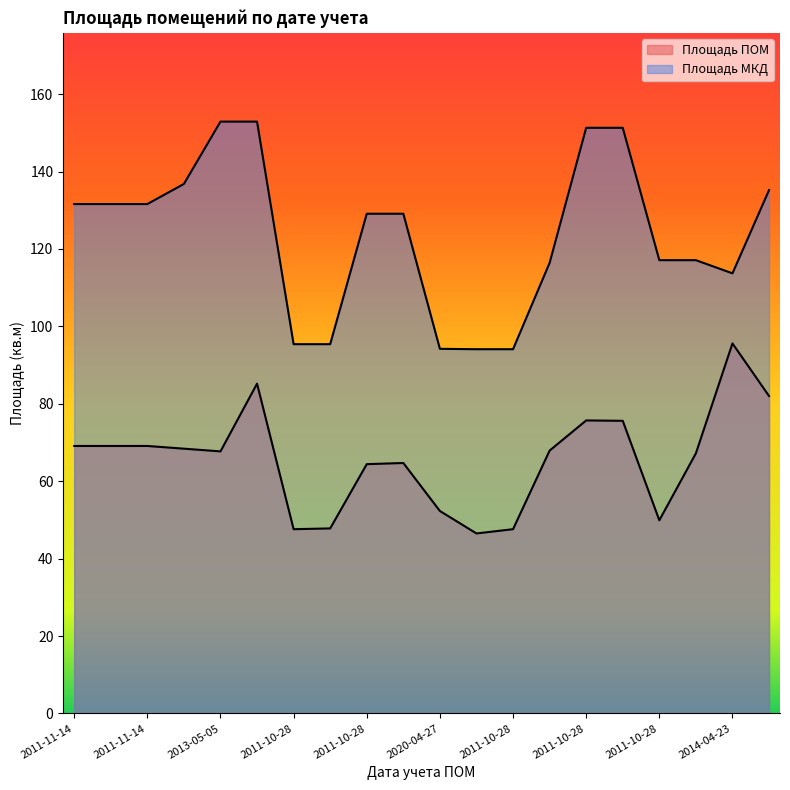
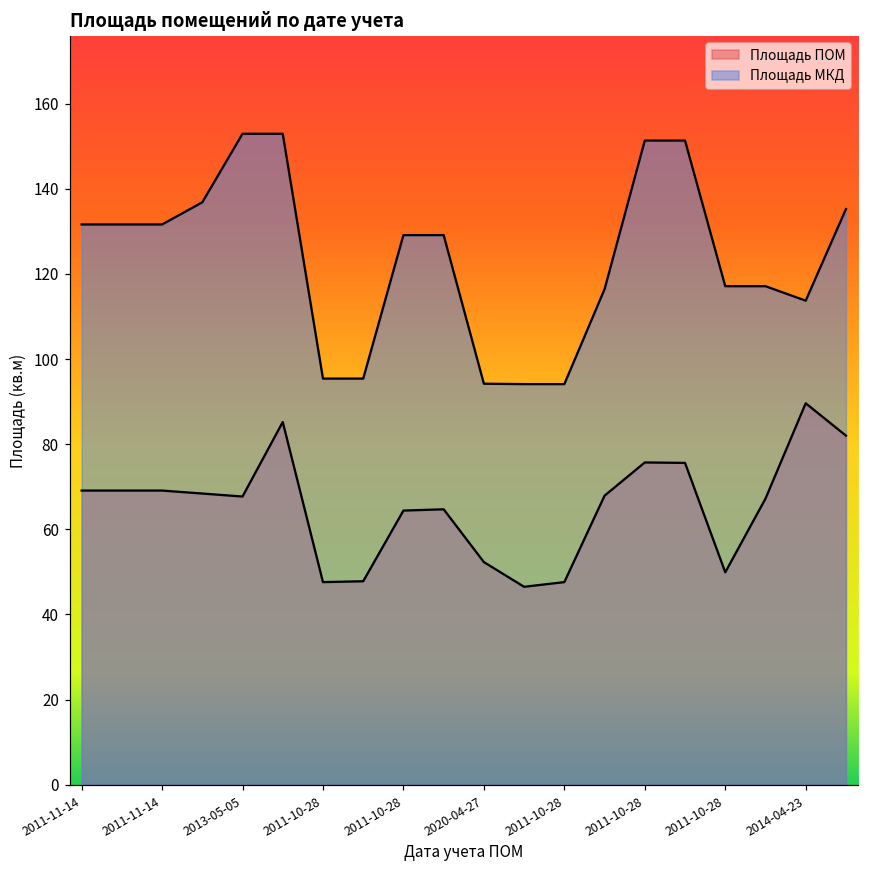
Площадь ПОМ, 2014-04-23: 96 -> 90
